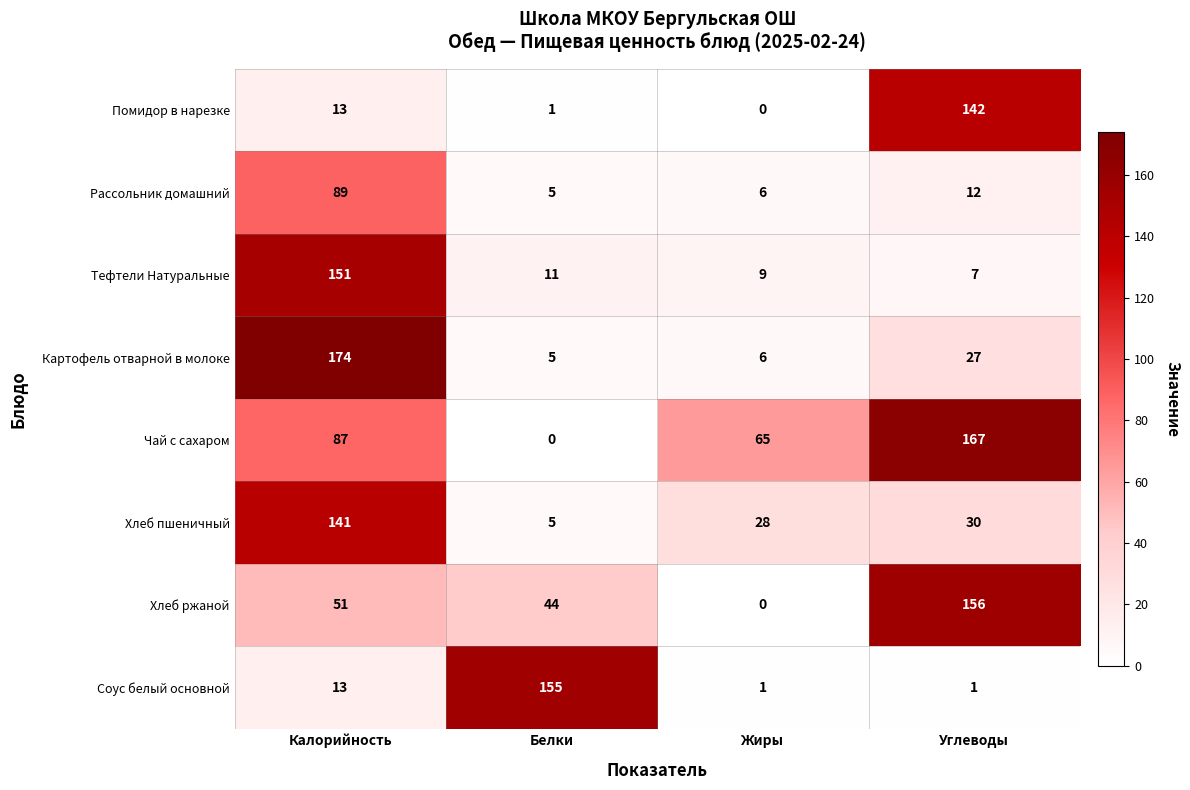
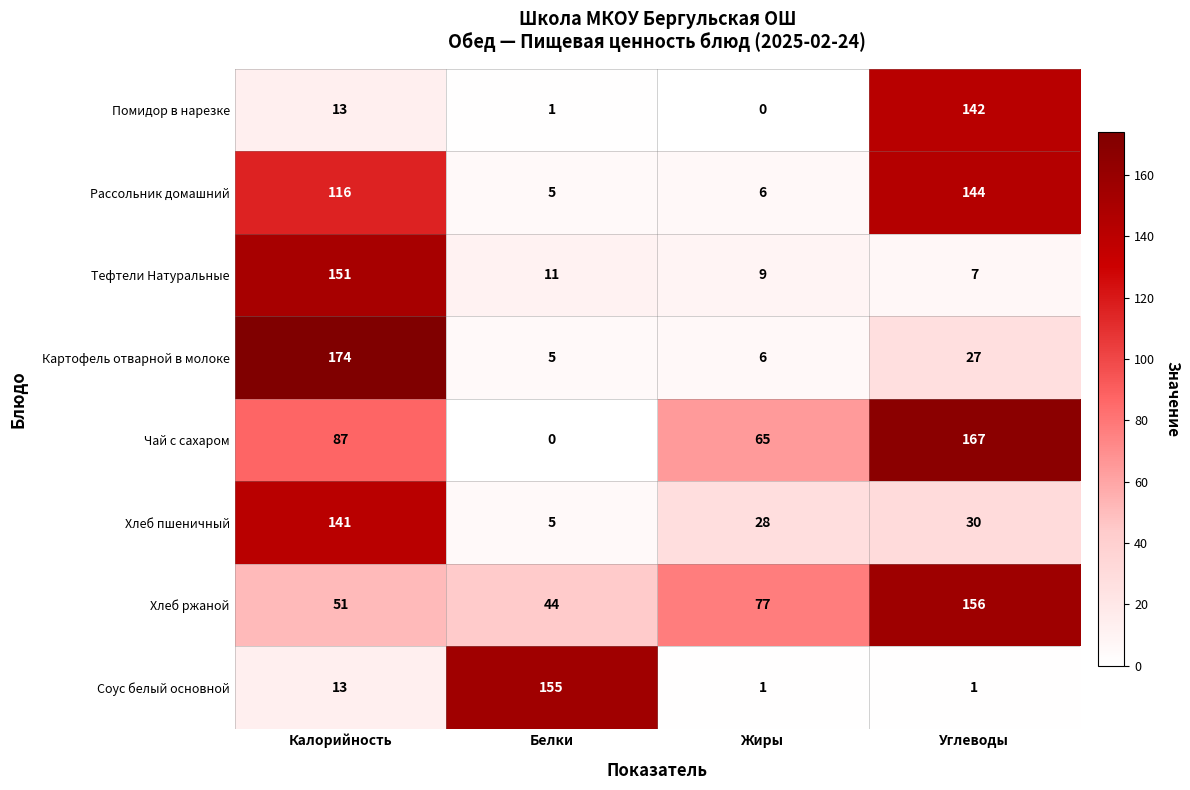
Рассольник домашний, Калорийность: 89 -> 116
Рассольник домашний, Углеводы: 12 -> 144
Хлеб ржаной, Жиры: 0 -> 77
